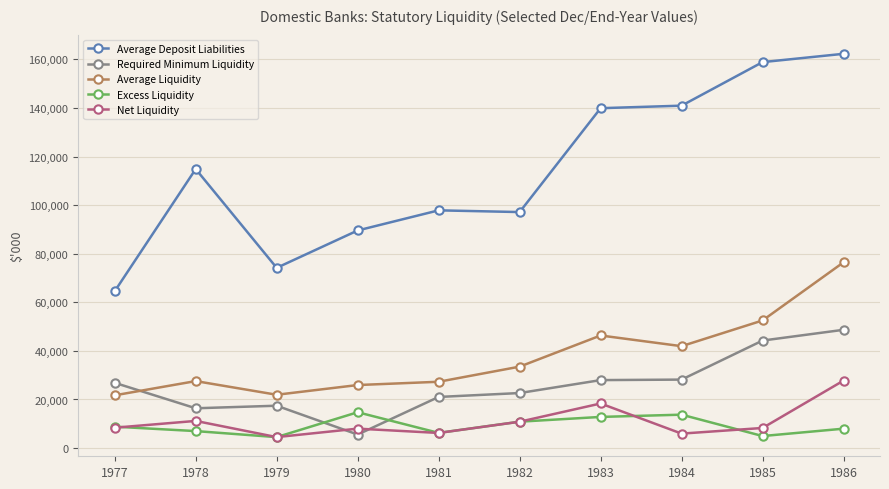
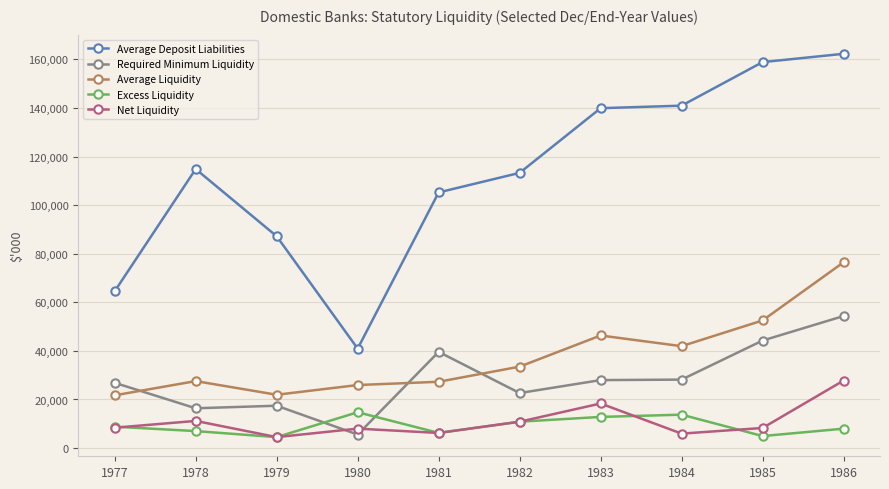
Average Deposit Liabilities, 1979: 74,000 -> 87,000
Average Deposit Liabilities, 1980: 90,000 -> 41,000
Average Deposit Liabilities, 1981: 98,000 -> 105,000
Required Minimum Liquidity, 1981: 21,000 -> 40,000
Average Deposit Liabilities, 1982: 97,000 -> 113,000
Required Minimum Liquidity, 1986: 49,000 -> 54,000
